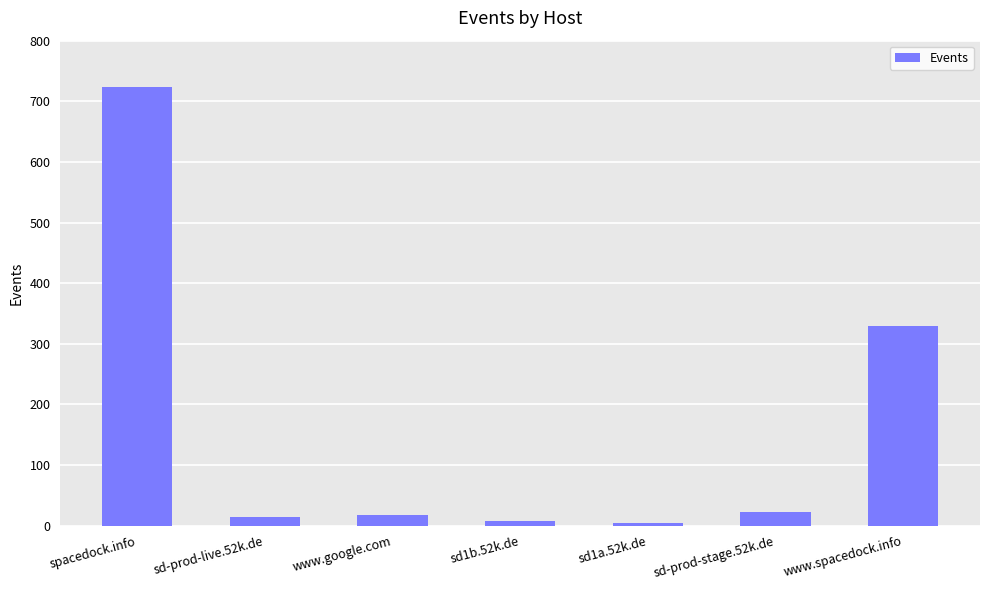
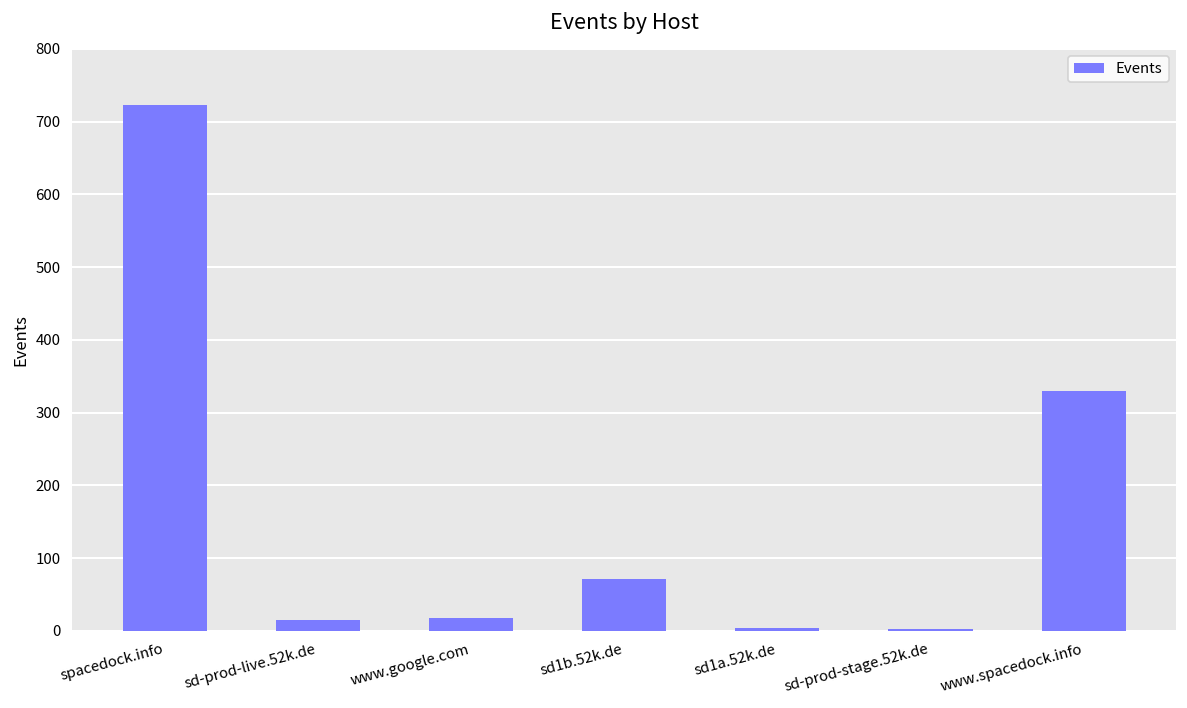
sd1b.52k.de: 10 -> 70
sd-prod-stage.52k.de: 20 -> 0
